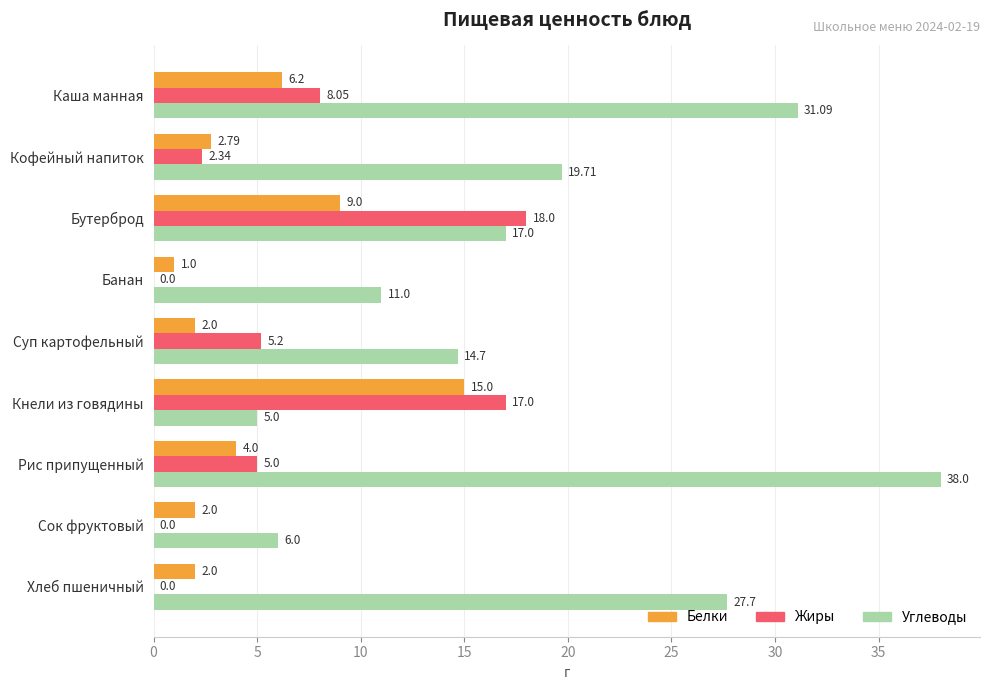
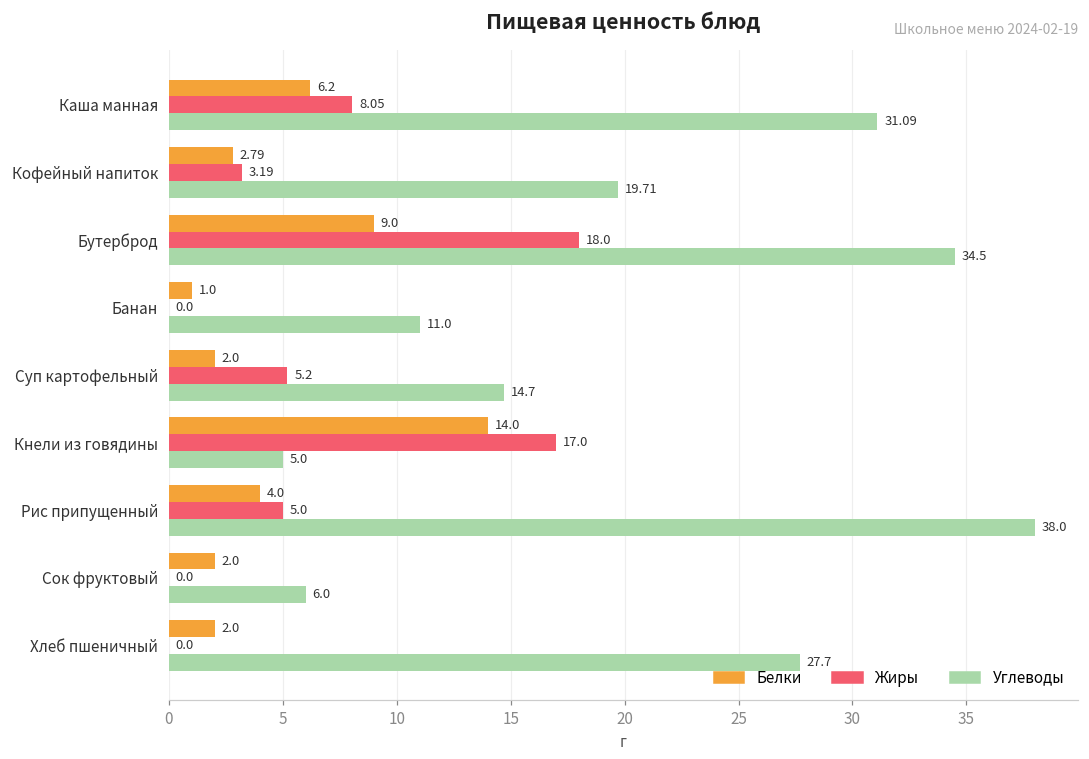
Жиры, Кофейный напиток: 2.34 -> 3.19
Углеводы, Бутерброд: 17.0 -> 34.5
Белки, Кнели из говядины: 15.0 -> 14.0
